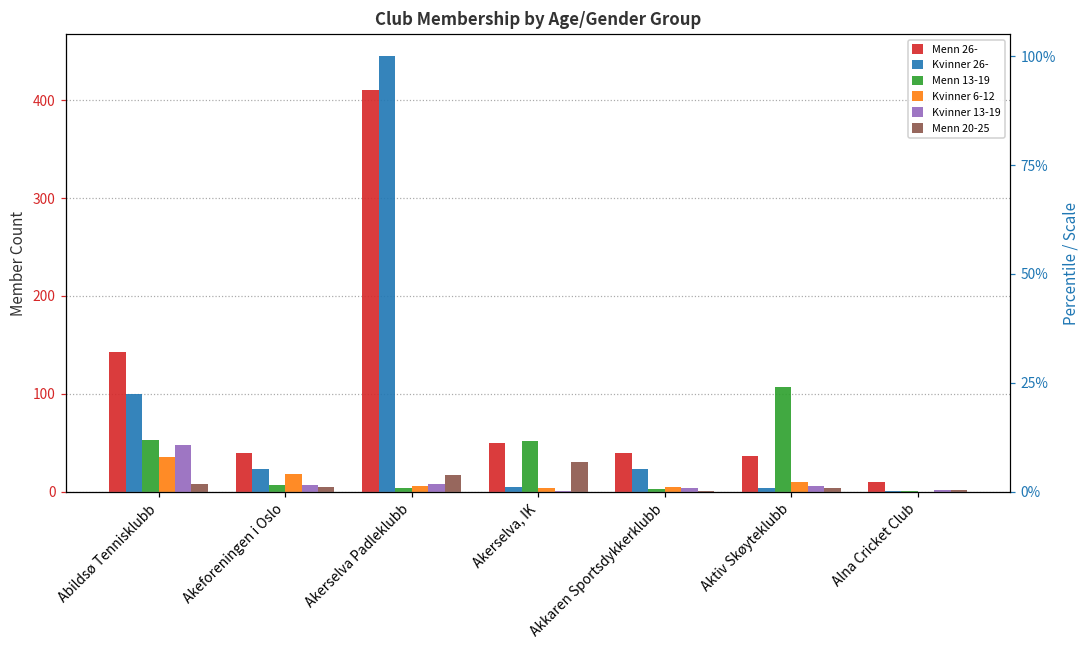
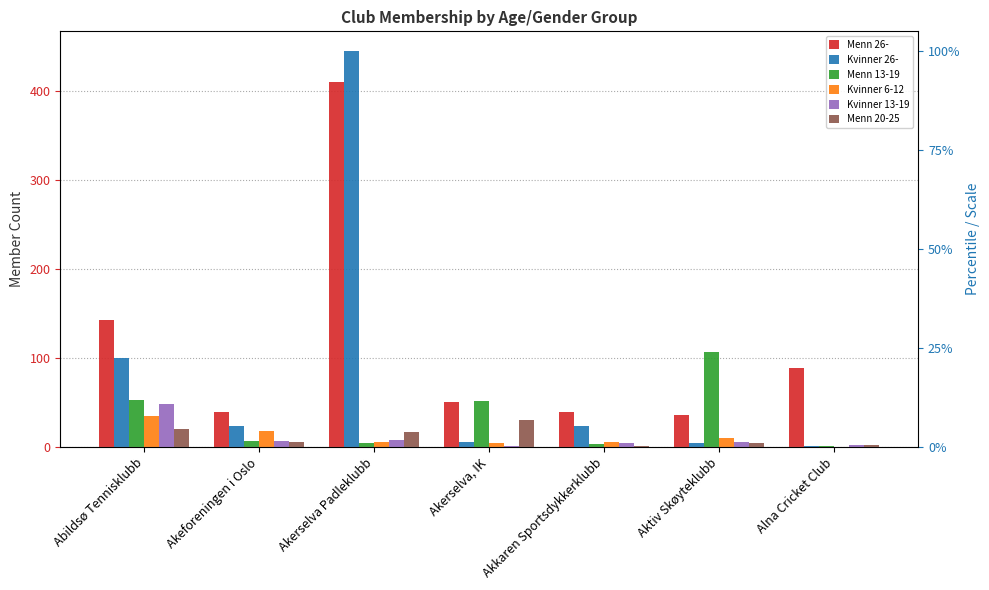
Menn 20-25, Abildsø Tennisklubb: 10 -> 20
Menn 26-, Alna Cricket Club: 10 -> 90
